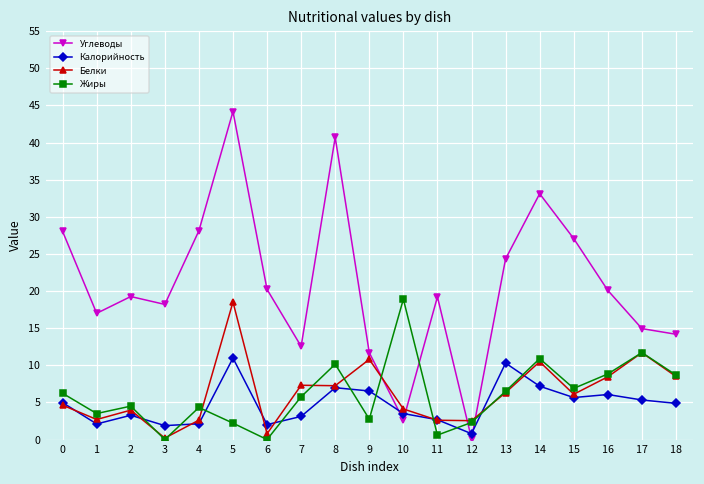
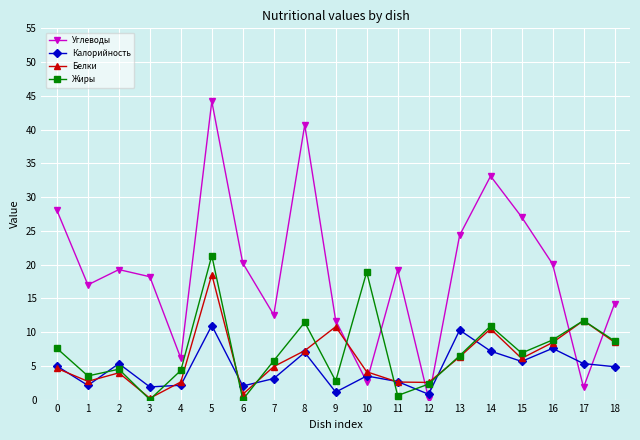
Жиры, 0: 6 -> 8
Калорийность, 2: 3 -> 5
Углеводы, 4: 28 -> 6
Жиры, 5: 2 -> 21
Белки, 7: 7 -> 5
Жиры, 8: 10 -> 11
Калорийность, 9: 7 -> 1
Калорийность, 16: 6 -> 8
Углеводы, 17: 15 -> 2
